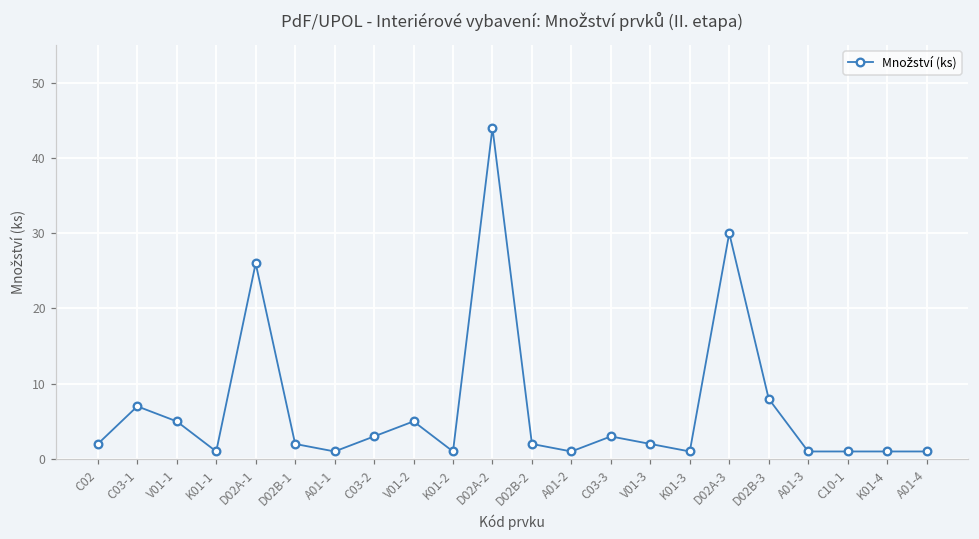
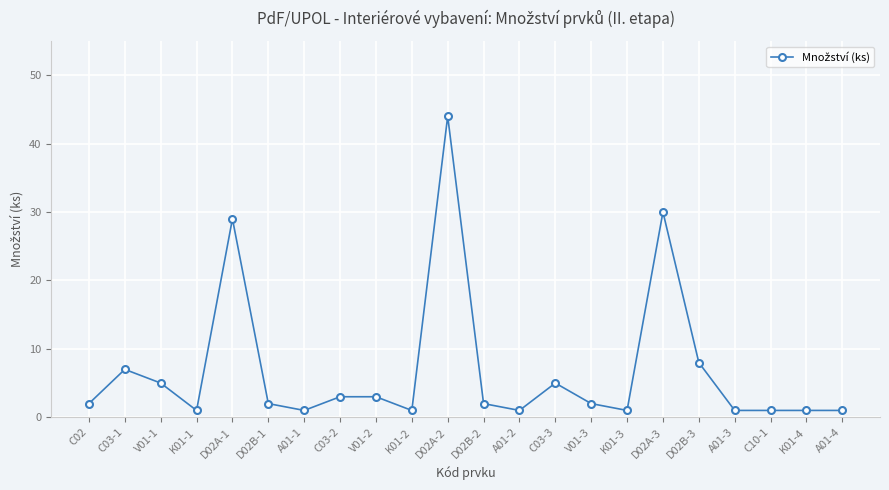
D02A-1: 26 -> 29
V01-2: 5 -> 3
C03-3: 3 -> 5
